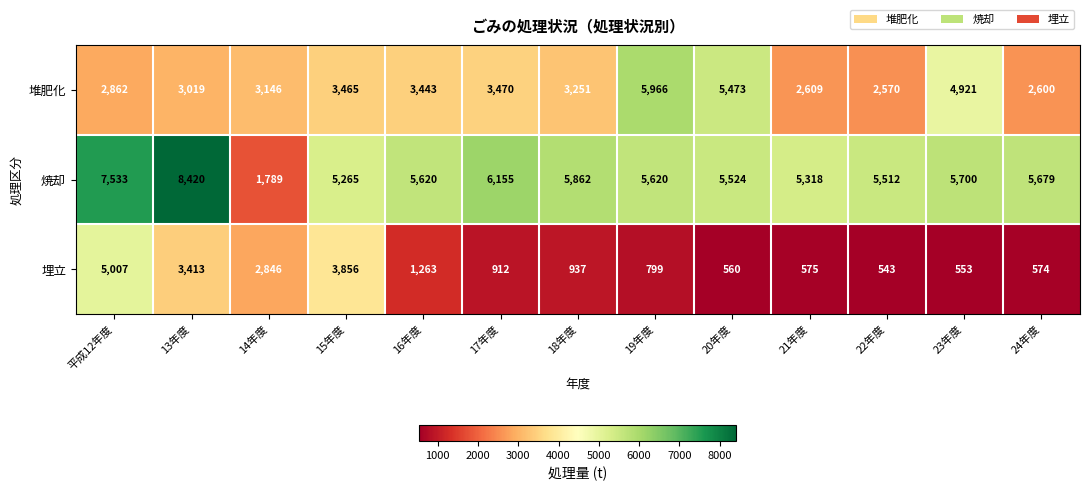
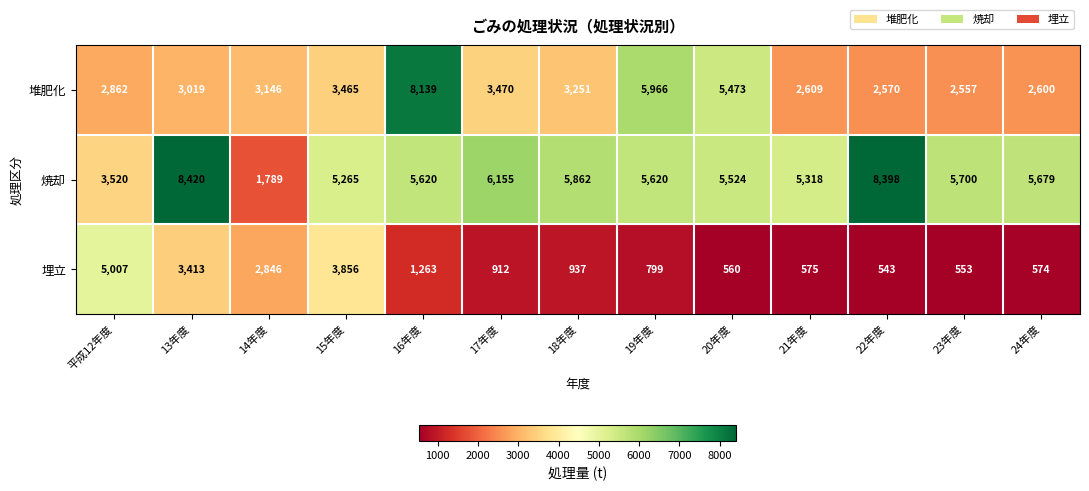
堆肥化, 16年度: 3,443 -> 8,139
堆肥化, 23年度: 4,921 -> 2,557
焼却, 平成12年度: 7,533 -> 3,520
焼却, 22年度: 5,512 -> 8,398
